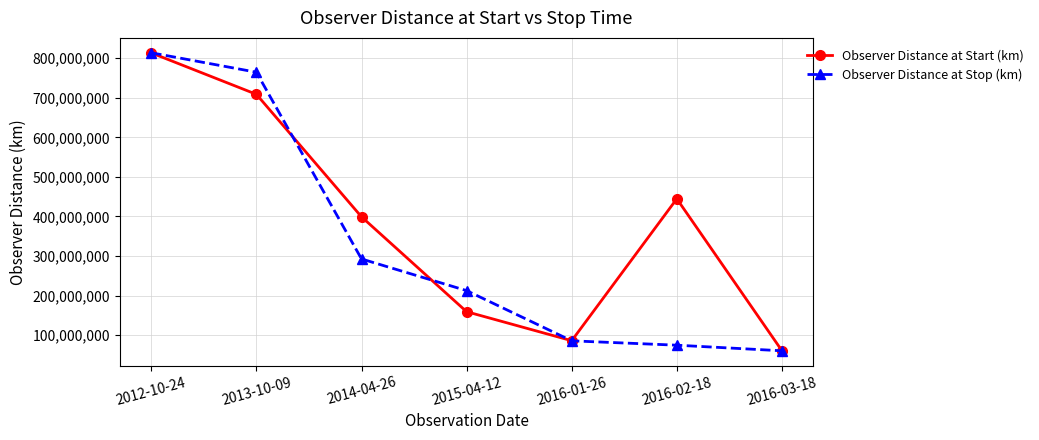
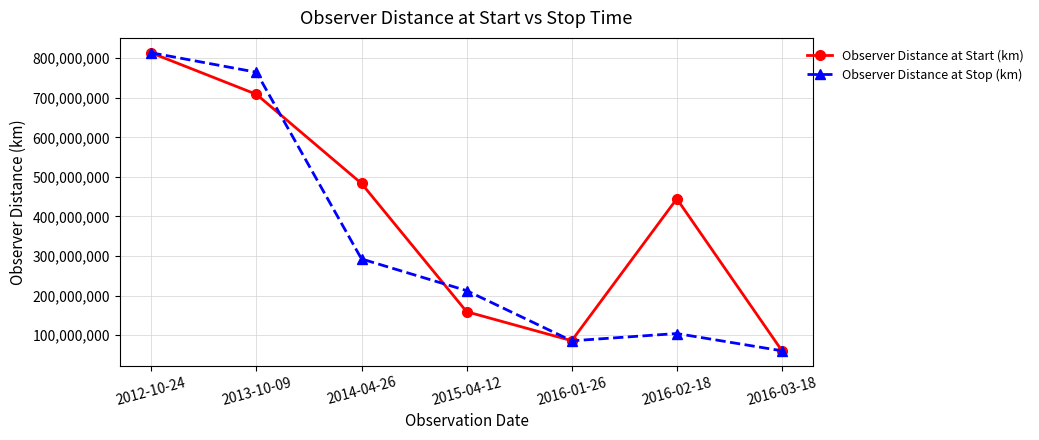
Observer Distance at Start (km), 2014-04-26: 400,000,000 -> 480,000,000
Observer Distance at Stop (km), 2016-02-18: 70,000,000 -> 100,000,000
